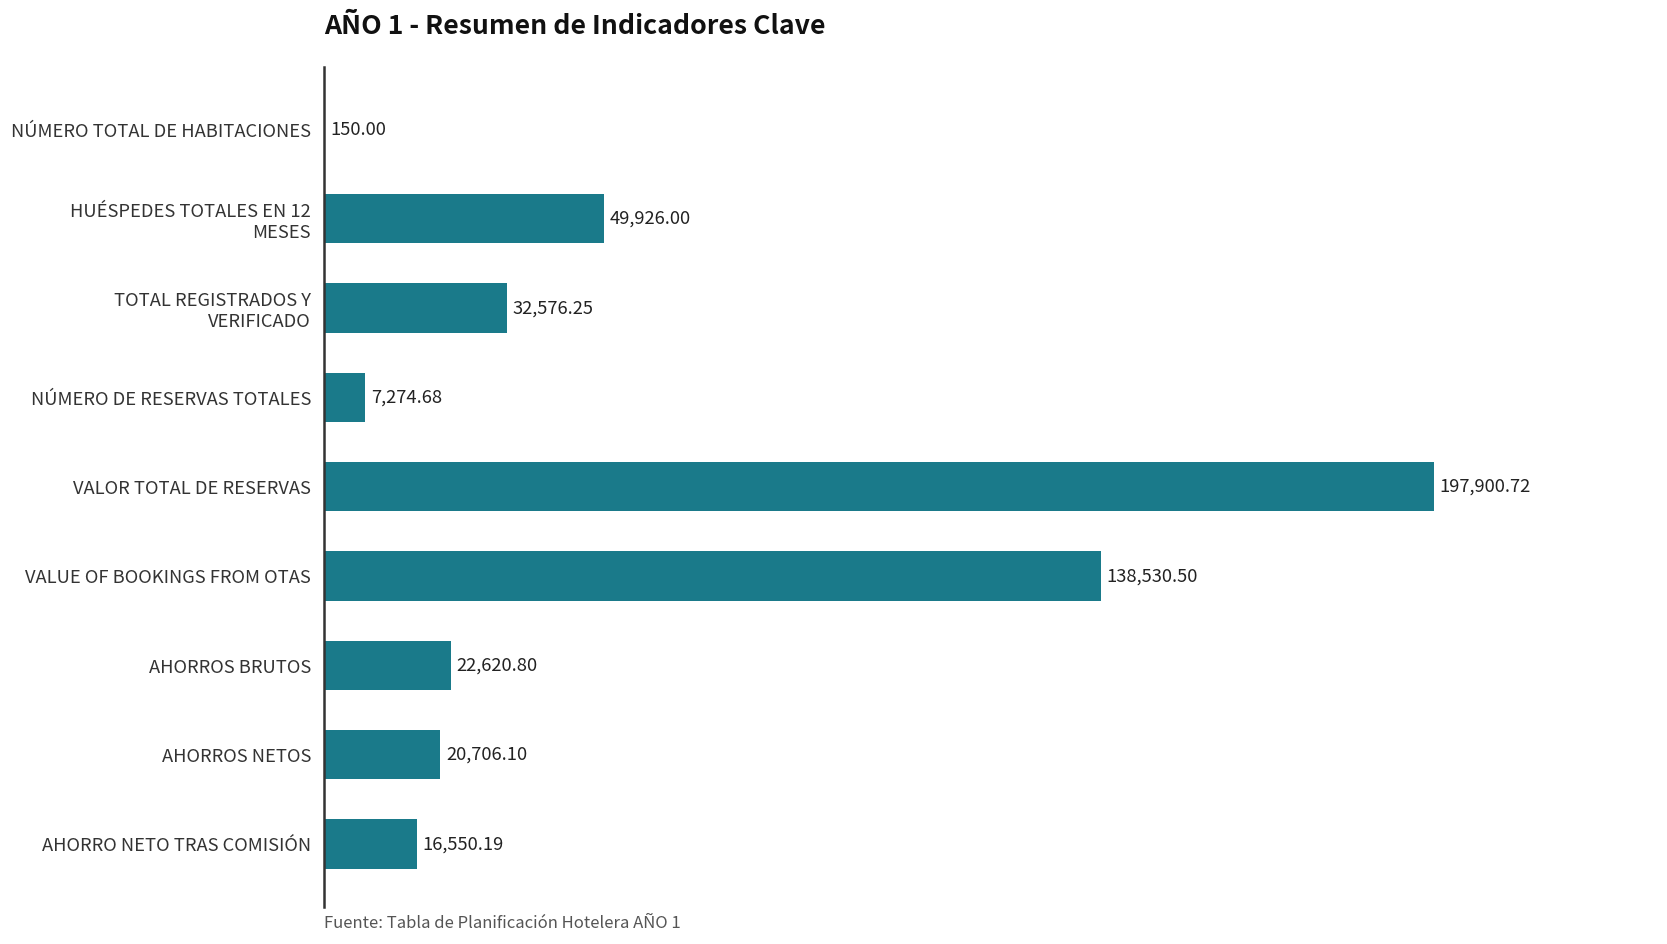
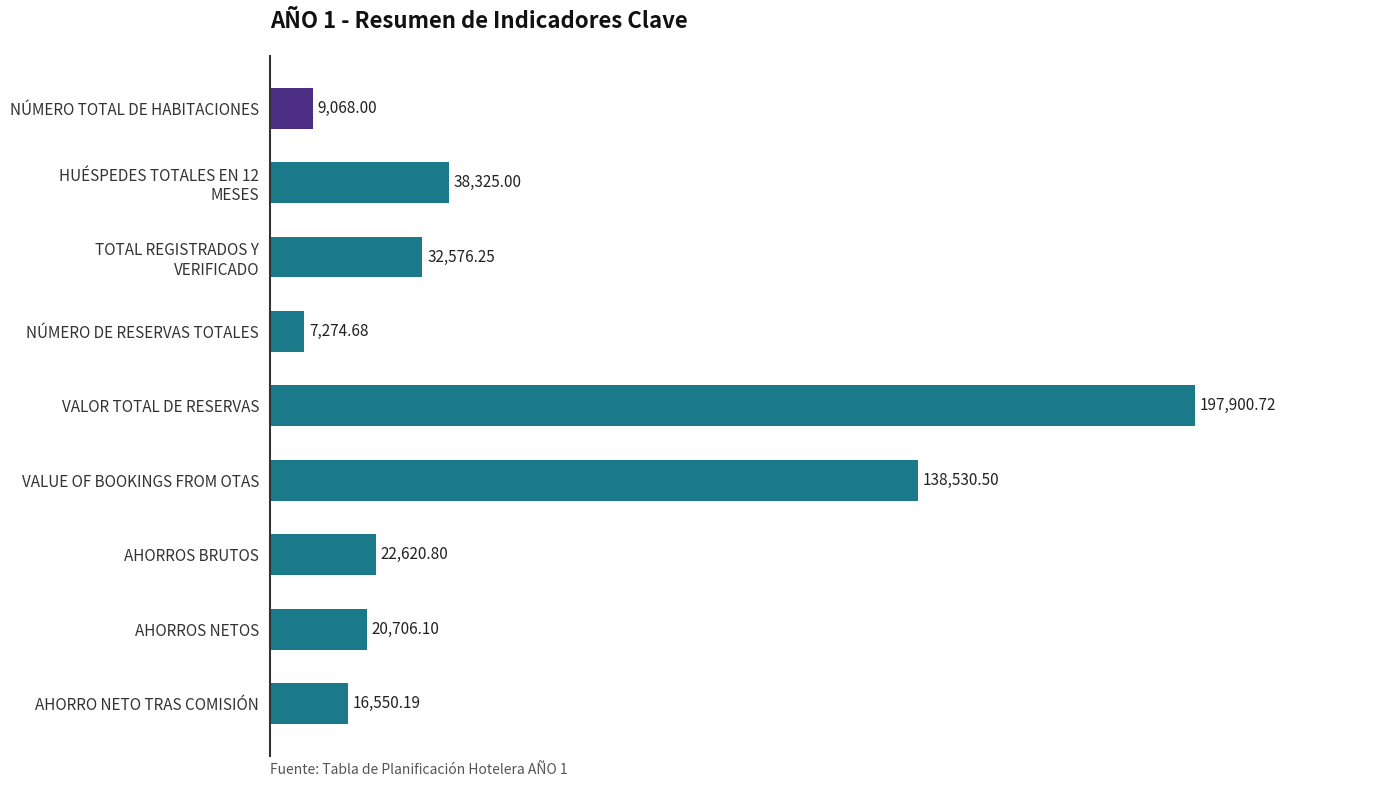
NÚMERO TOTAL DE HABITACIONES: 150.00 -> 9,068.00
HUÉSPEDES TOTALES EN 12 MESES: 49,926.00 -> 38,325.00
